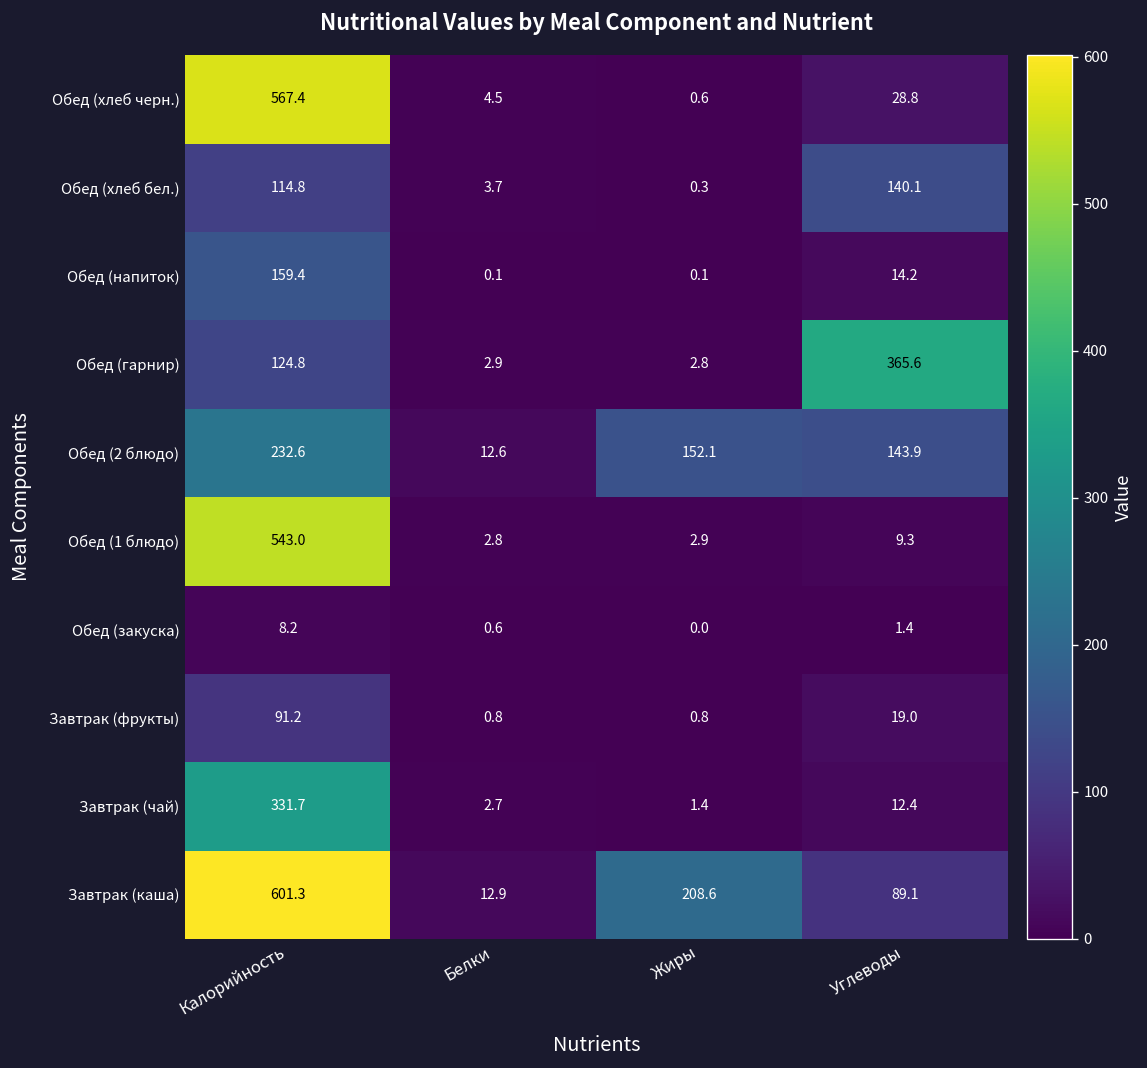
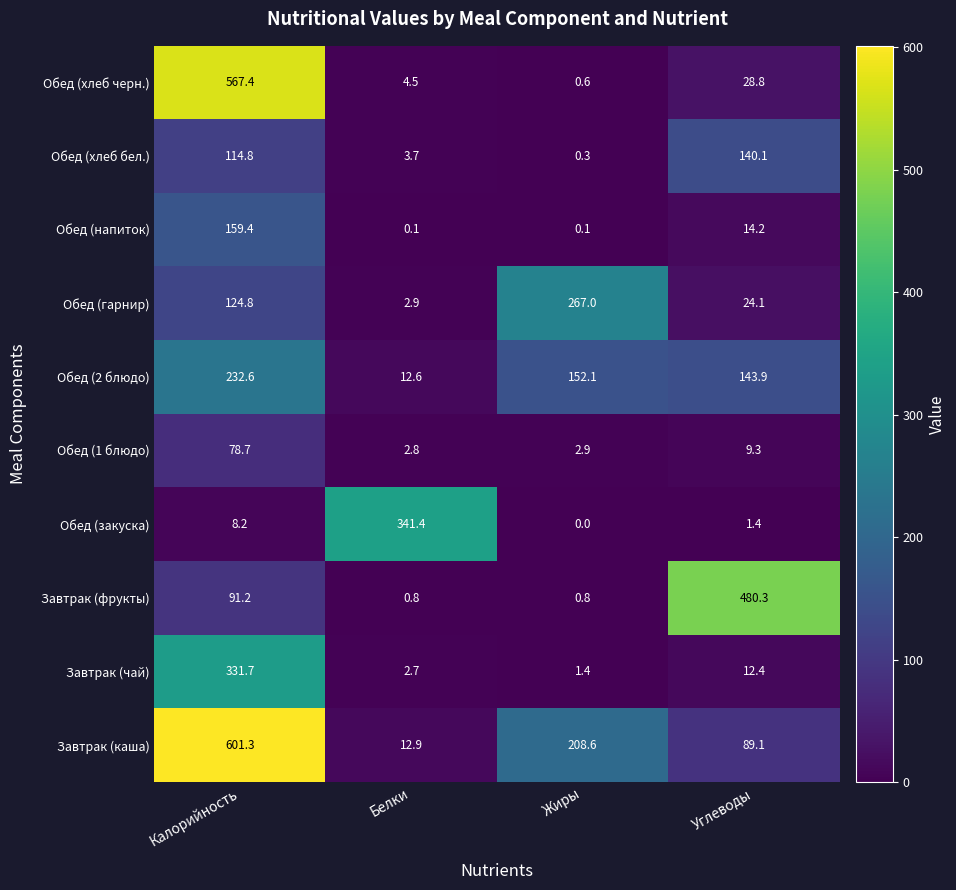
Обед (гарнир), Жиры: 2.8 -> 267.0
Обед (гарнир), Углеводы: 365.6 -> 24.1
Обед (1 блюдо), Калорийность: 543.0 -> 78.7
Обед (закуска), Белки: 0.6 -> 341.4
Завтрак (фрукты), Углеводы: 19.0 -> 480.3
